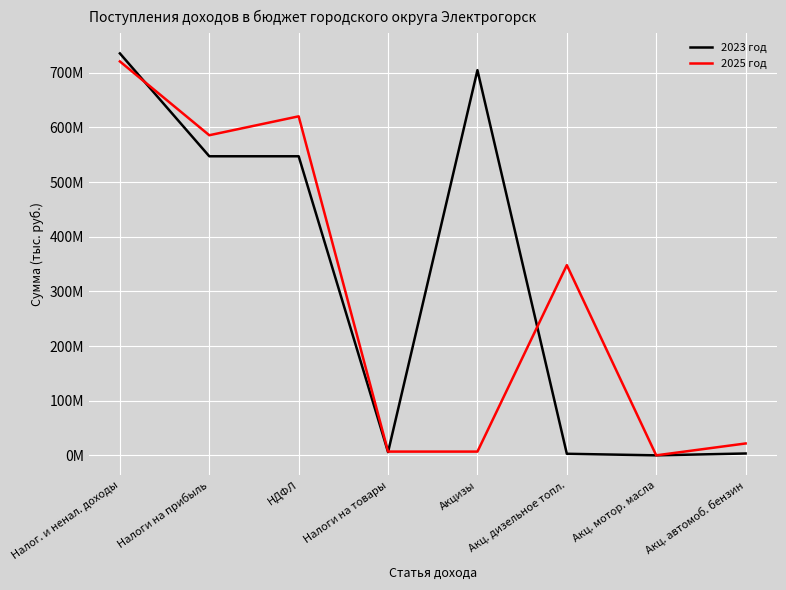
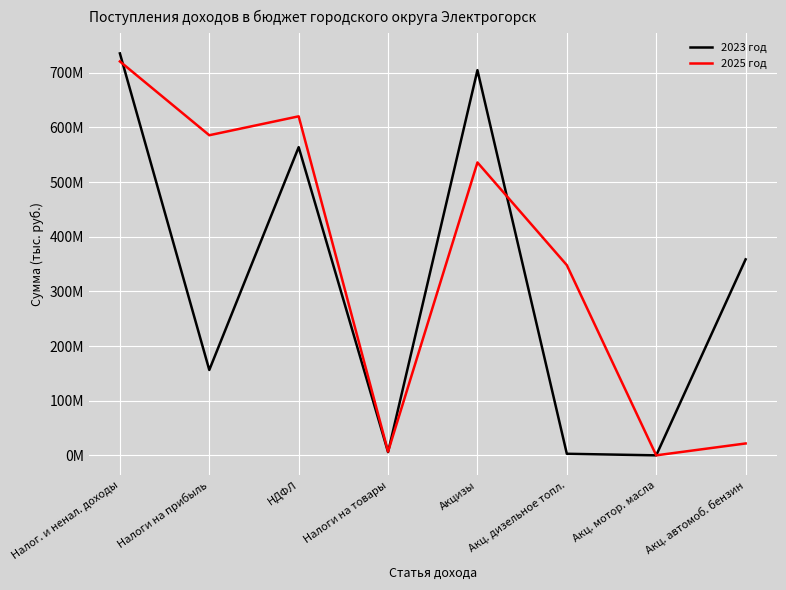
2023 год, Налоги на прибыль: 550000000 -> 160000000
2023 год, НДФЛ: 550000000 -> 560000000
2025 год, Акцизы: 10000000 -> 540000000
2023 год, Акц. автомоб. бензин: 0 -> 360000000
